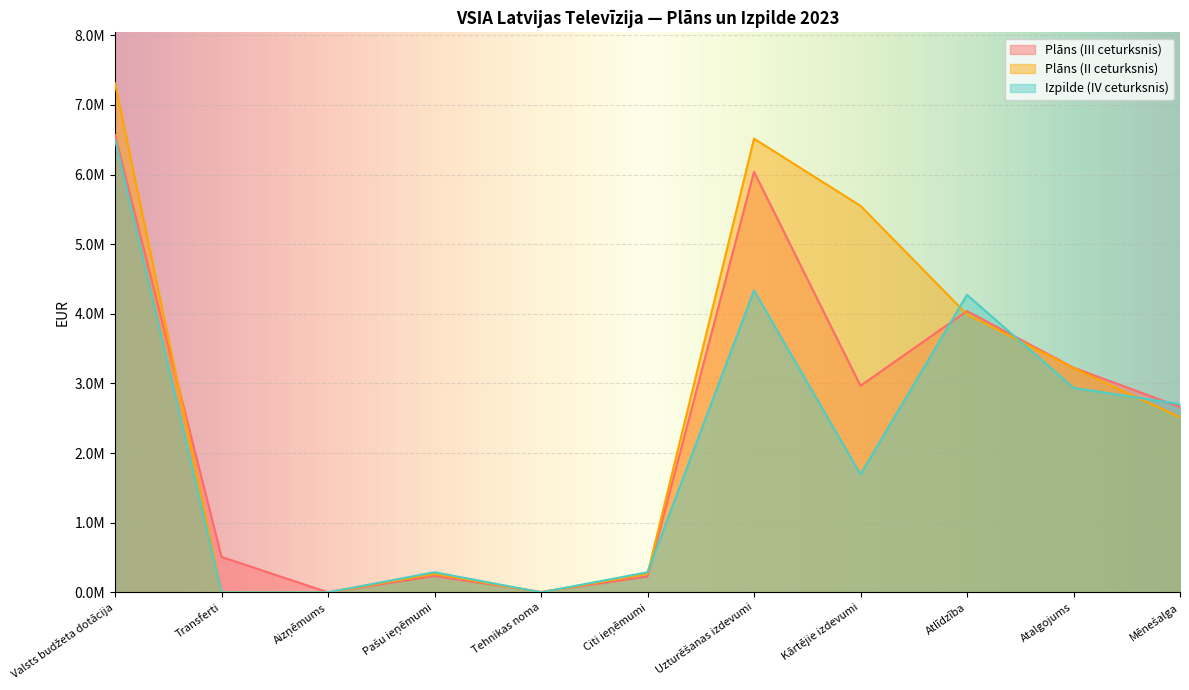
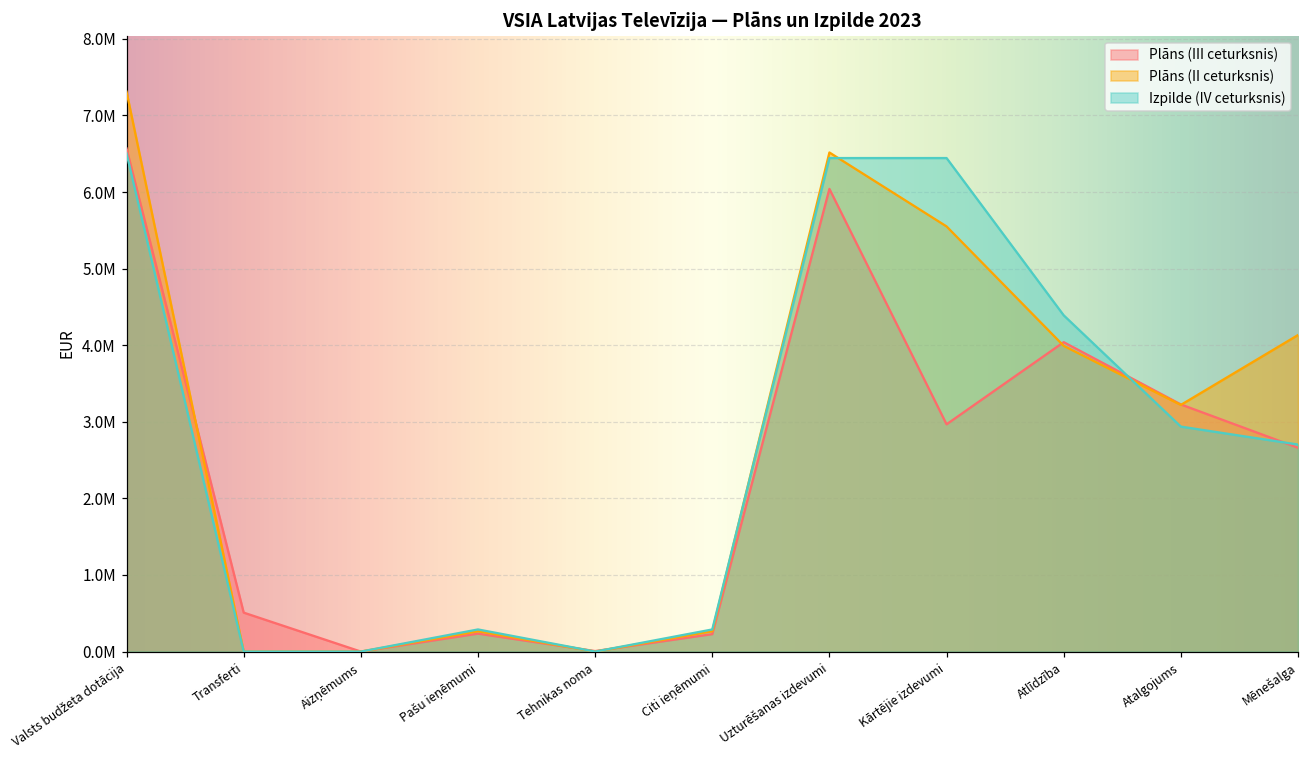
Izpilde (IV ceturksnis), Uzturēšanas izdevumi: 4300000 -> 6400000
Izpilde (IV ceturksnis), Kārtējie izdevumi: 1700000 -> 6400000
Izpilde (IV ceturksnis), Atlīdzība: 4300000 -> 4400000
Plāns (II ceturksnis), Mēnešalga: 2500000 -> 4100000
